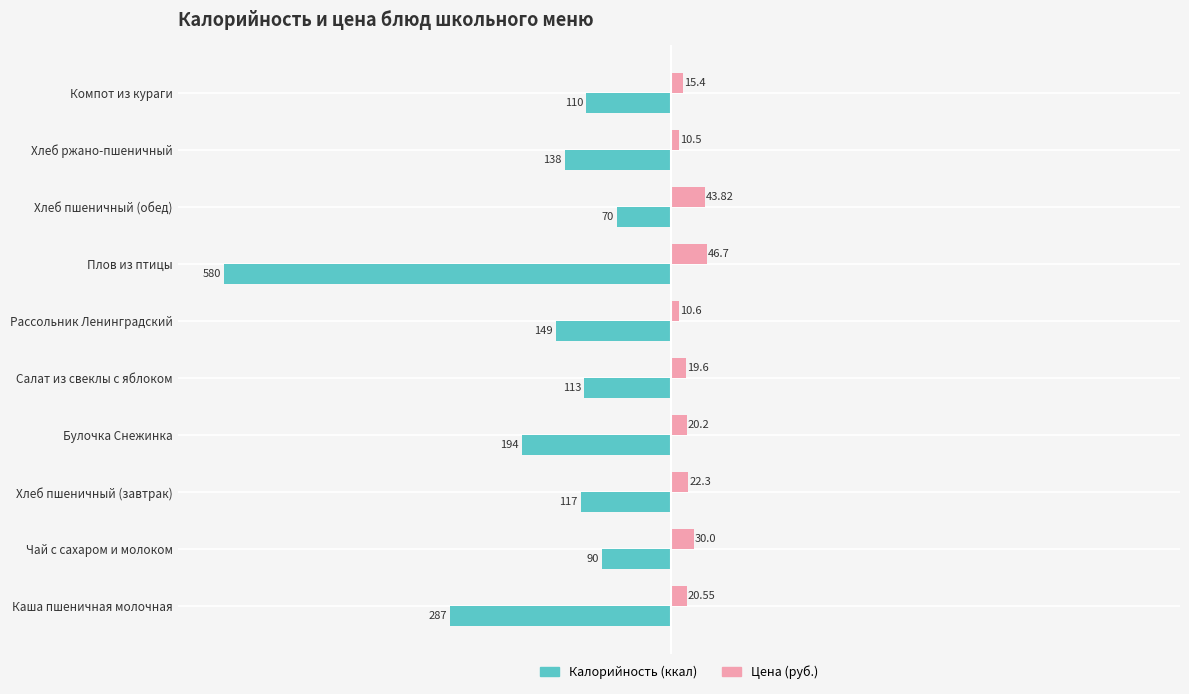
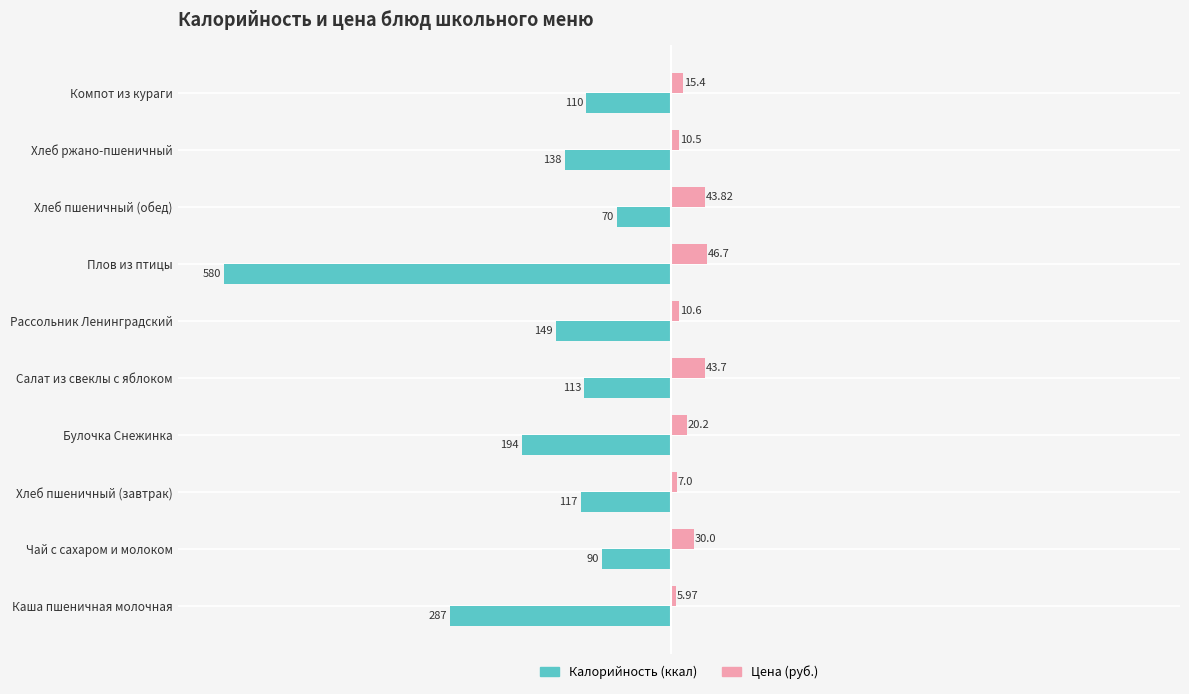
Цена (руб.), Салат из свеклы с яблоком: 19.6 -> 43.7
Цена (руб.), Хлеб пшеничный (завтрак): 22.3 -> 7.0
Цена (руб.), Каша пшеничная молочная: 20.55 -> 5.97
